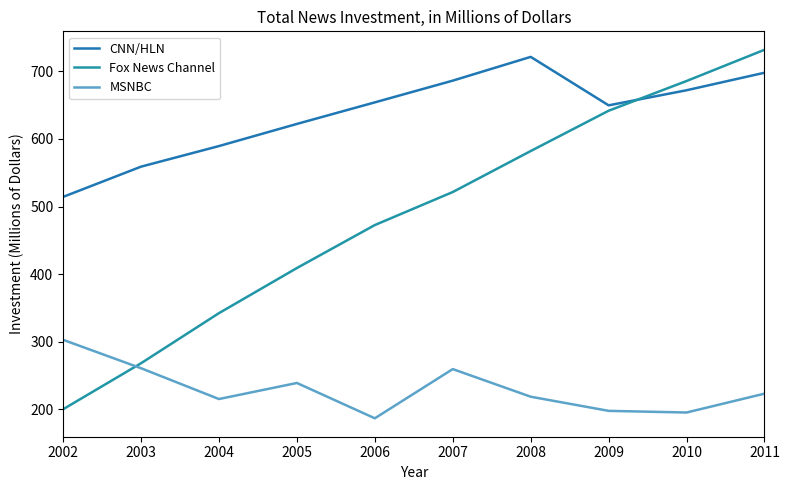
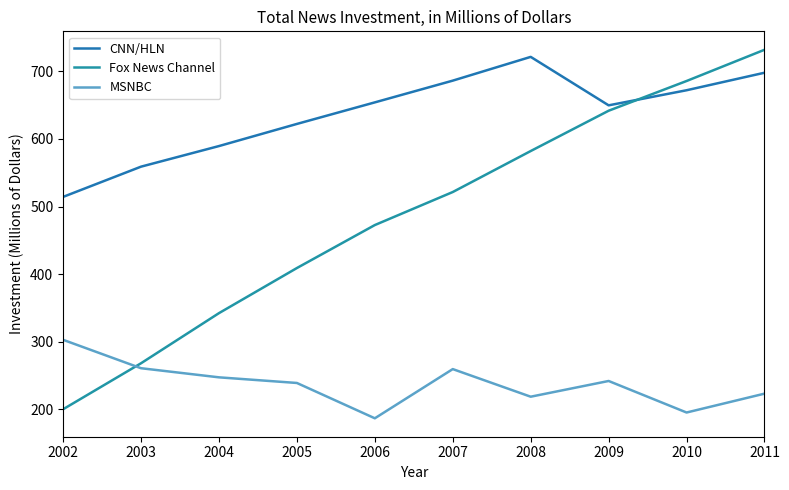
MSNBC, 2004: 220 -> 250
MSNBC, 2009: 200 -> 240
